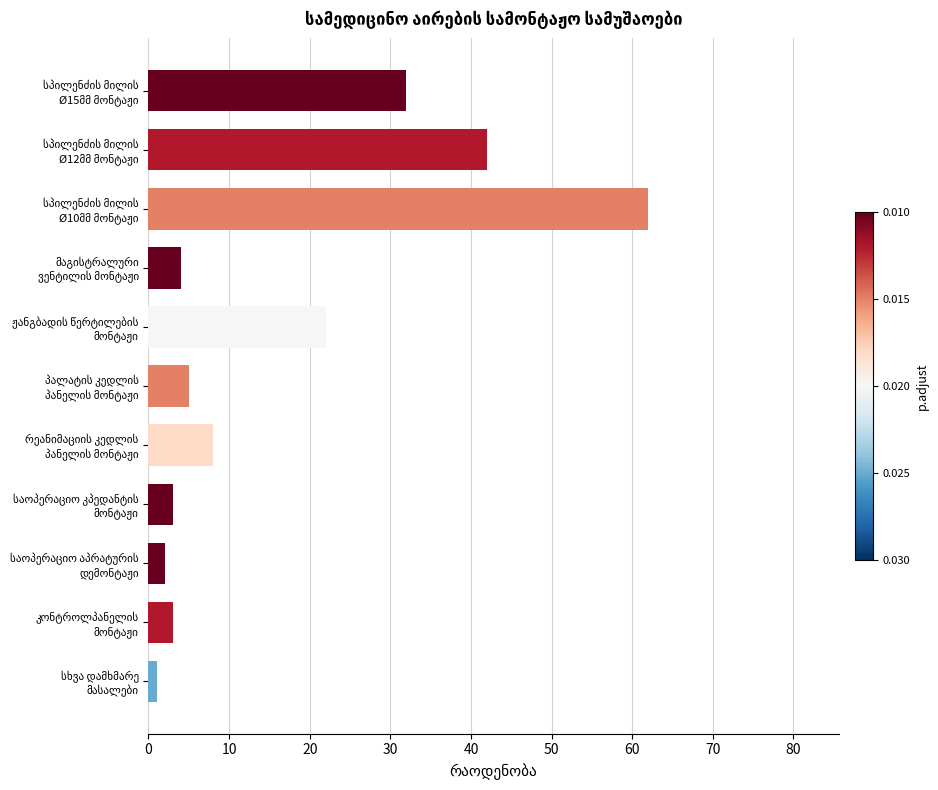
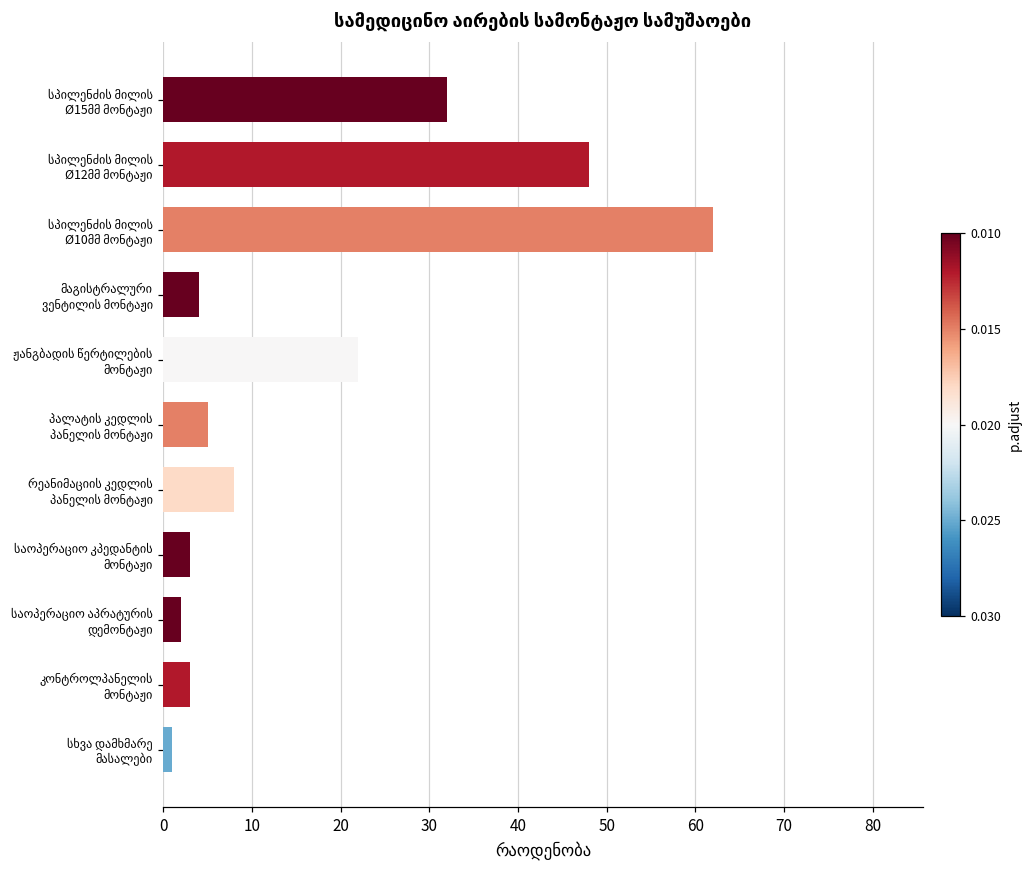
სპილენძის მილის Ø12მმ მონტაჟი: 42 -> 48
